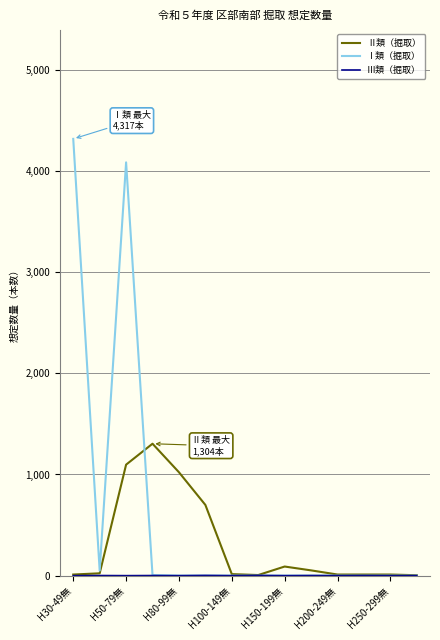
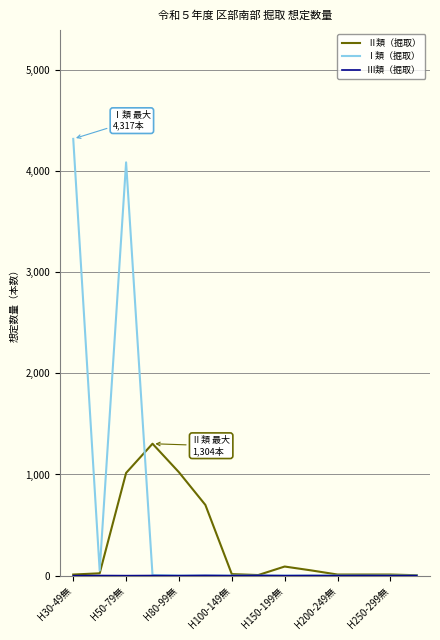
Ⅱ類（掘取）, H50-79無: 1,100 -> 1,020
